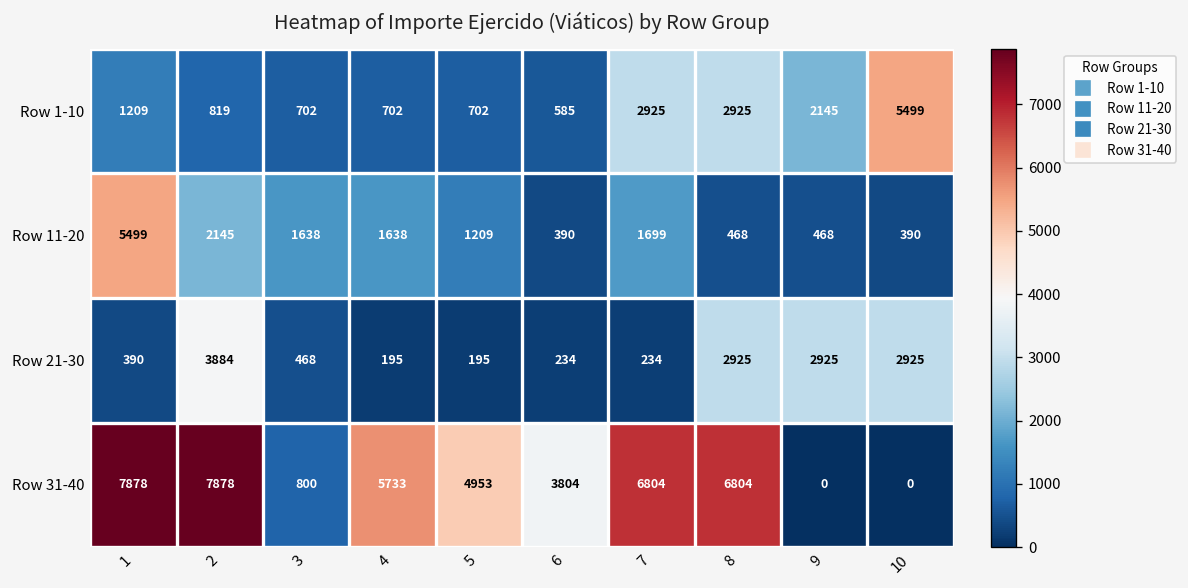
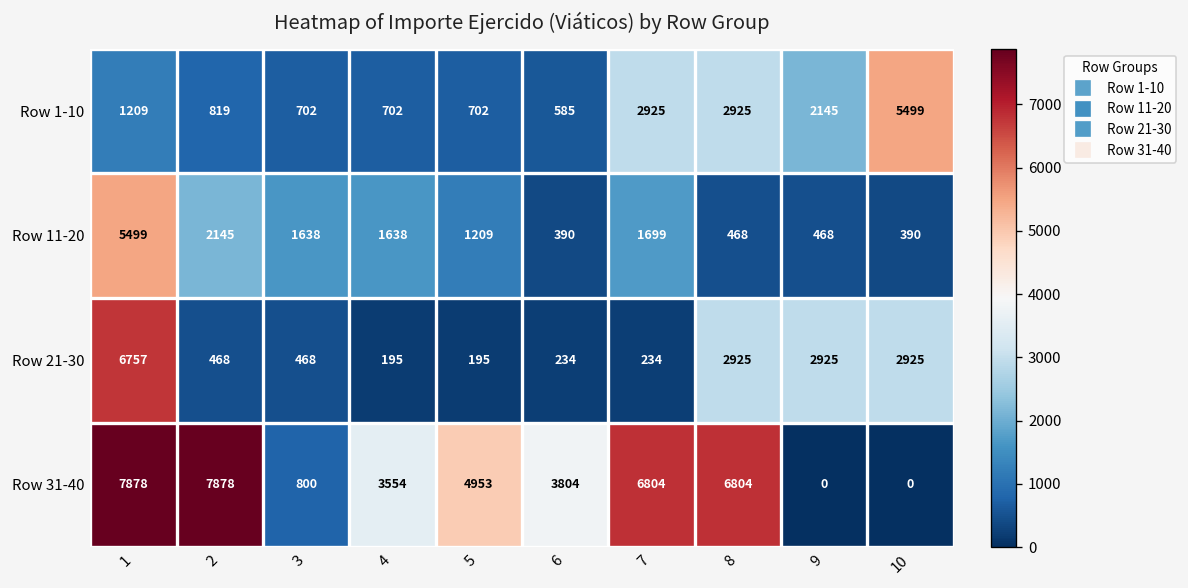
Row 21-30, 1: 390 -> 6757
Row 21-30, 2: 3884 -> 468
Row 31-40, 4: 5733 -> 3554
